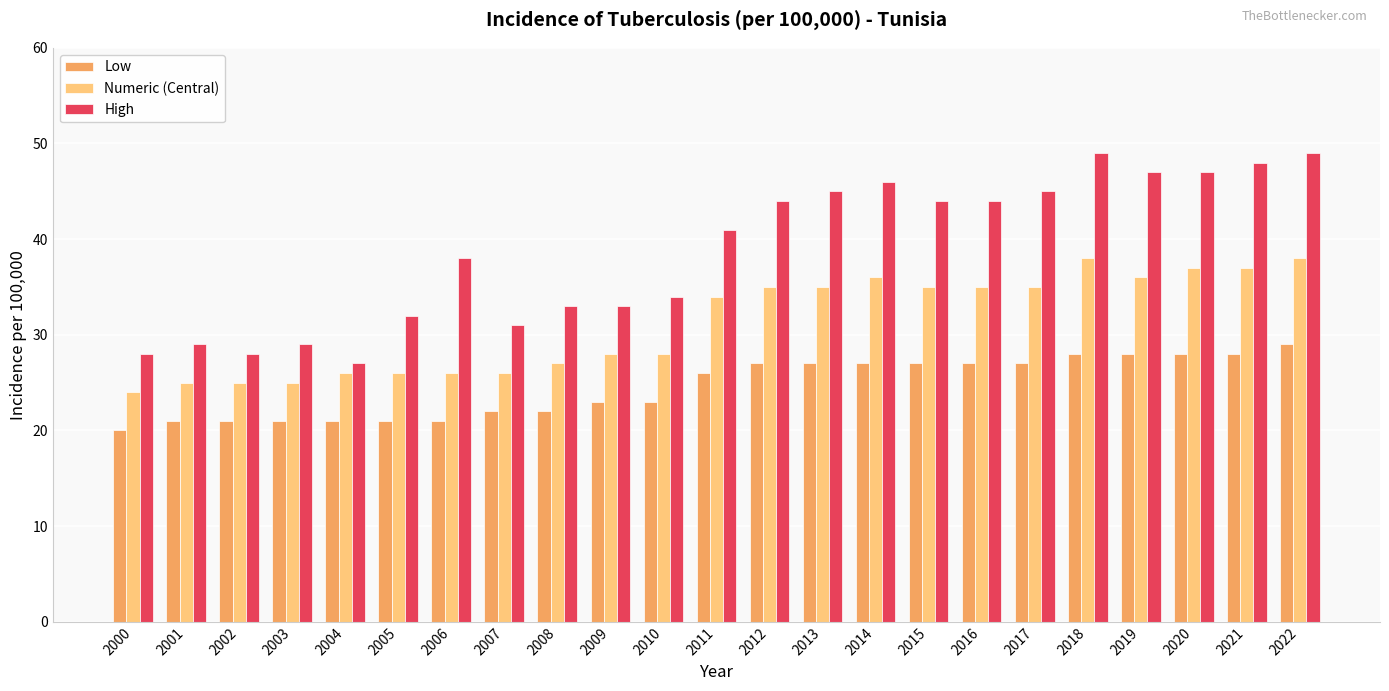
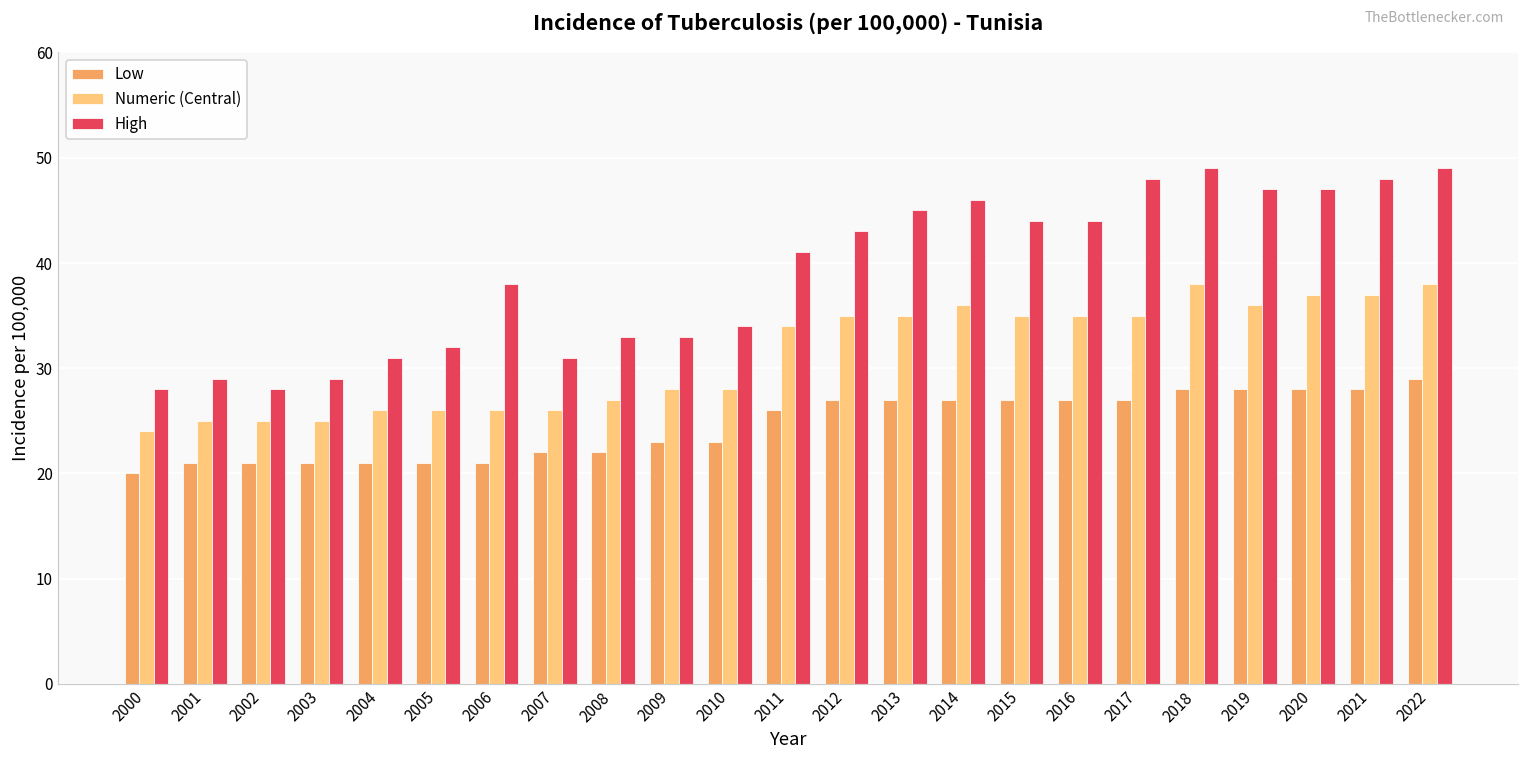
High, 2004: 27 -> 31
High, 2012: 44 -> 43
High, 2017: 45 -> 48
